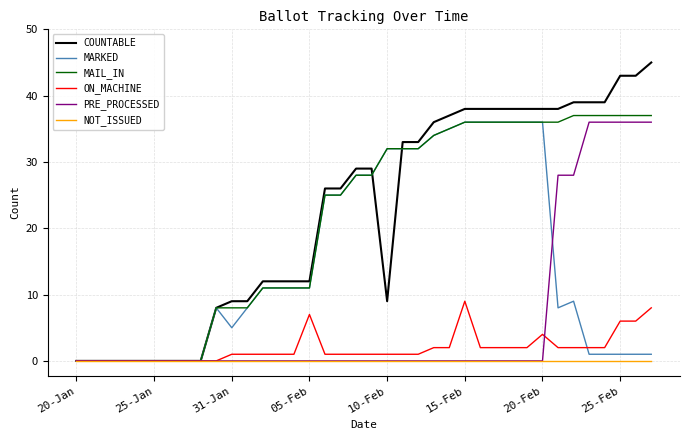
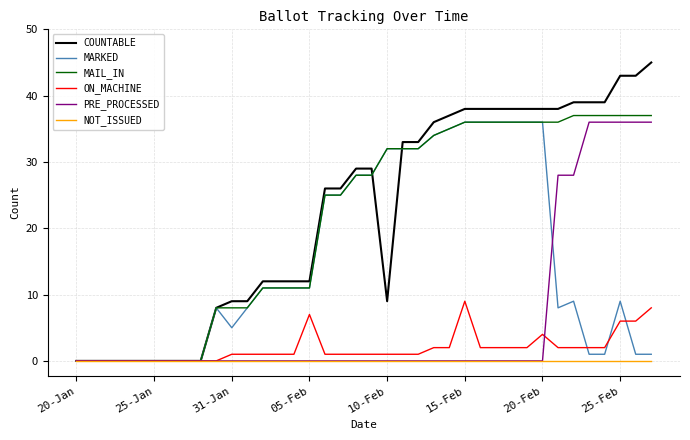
MARKED, 25-Feb: 1 -> 9
